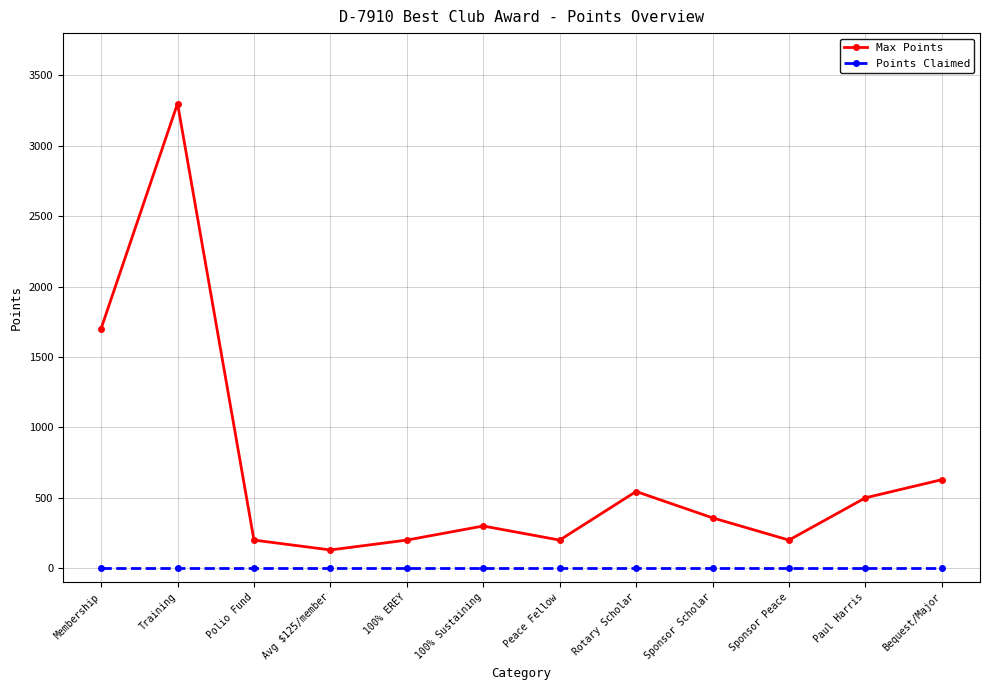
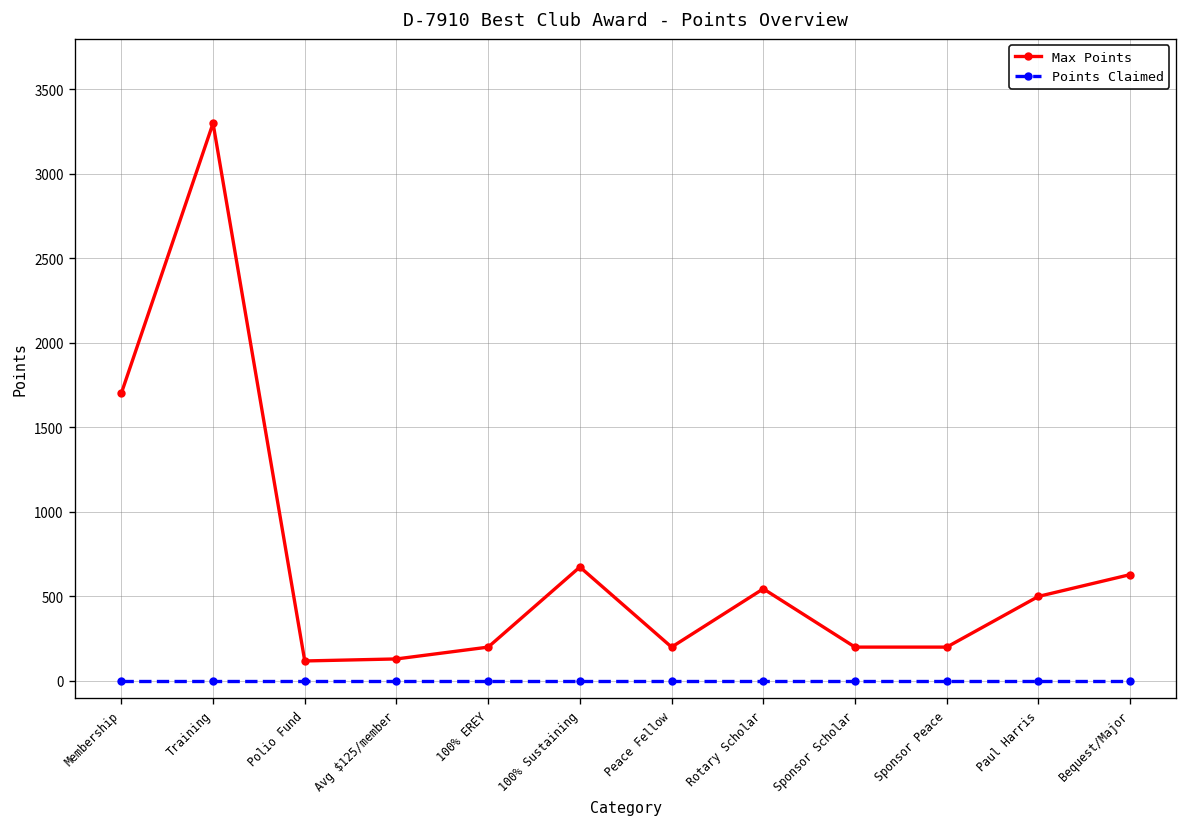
Max Points, Polio Fund: 200 -> 120
Max Points, 100% Sustaining: 300 -> 670
Max Points, Sponsor Scholar: 360 -> 200
